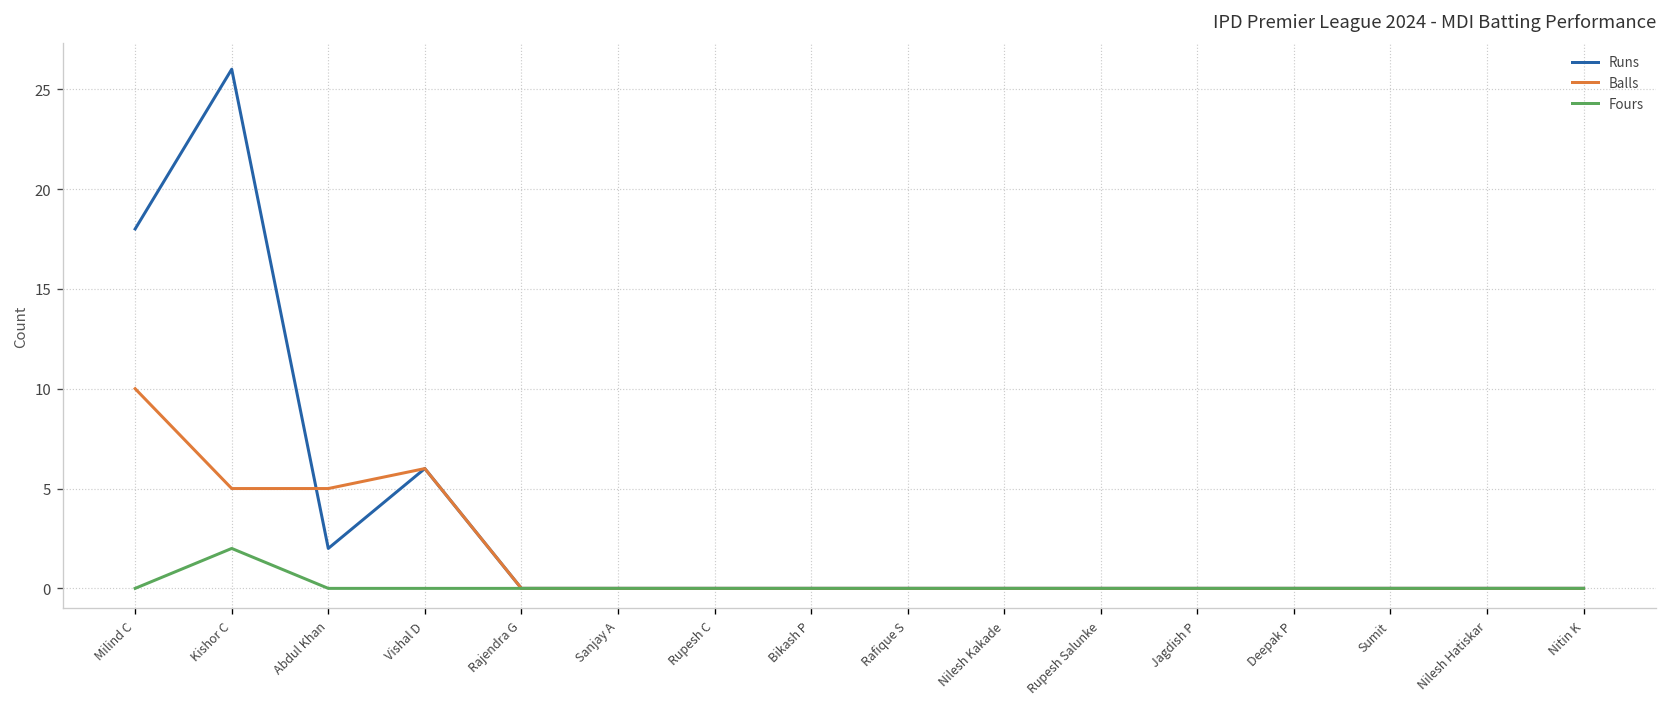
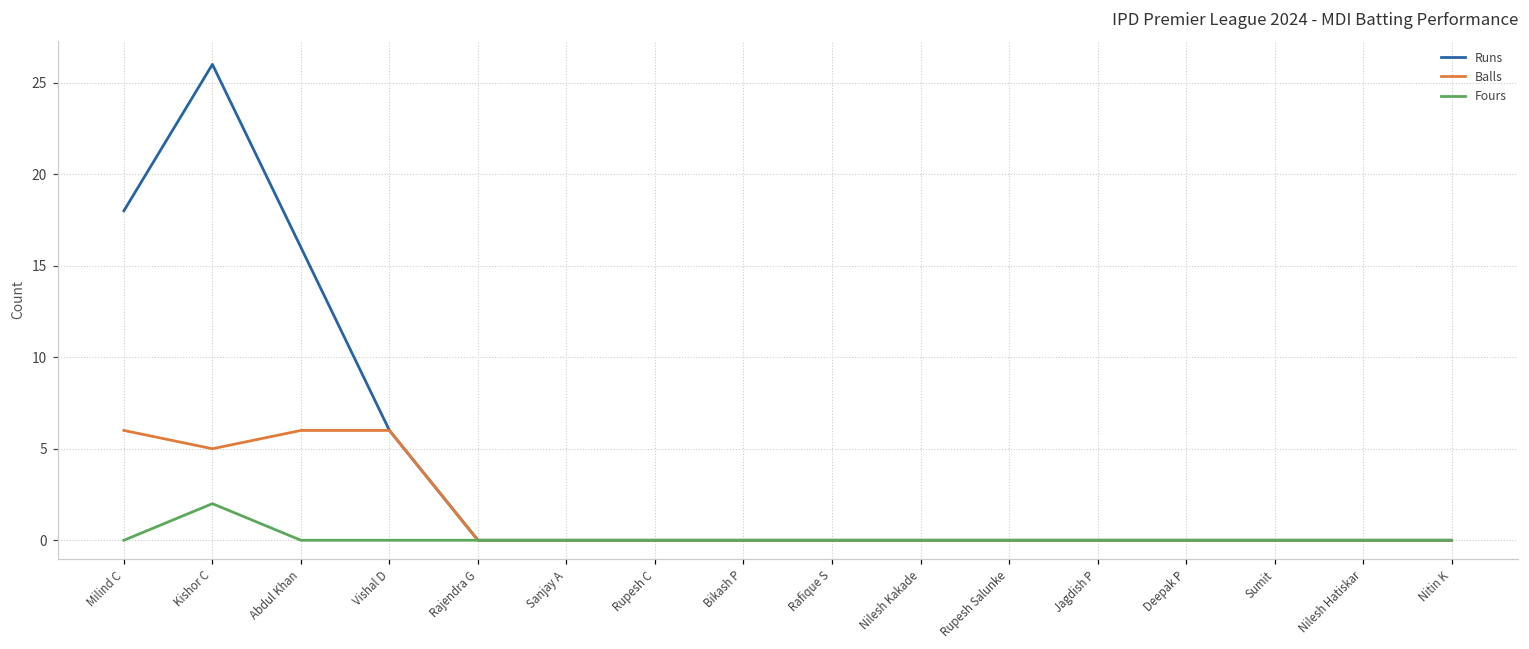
Balls, Milind C: 10 -> 6
Runs, Abdul Khan: 2 -> 16
Balls, Abdul Khan: 5 -> 6
